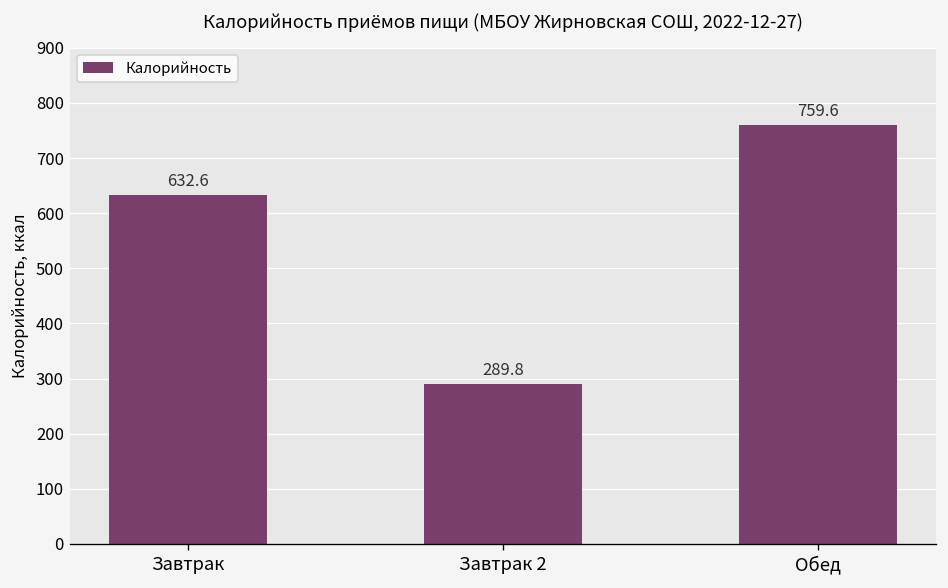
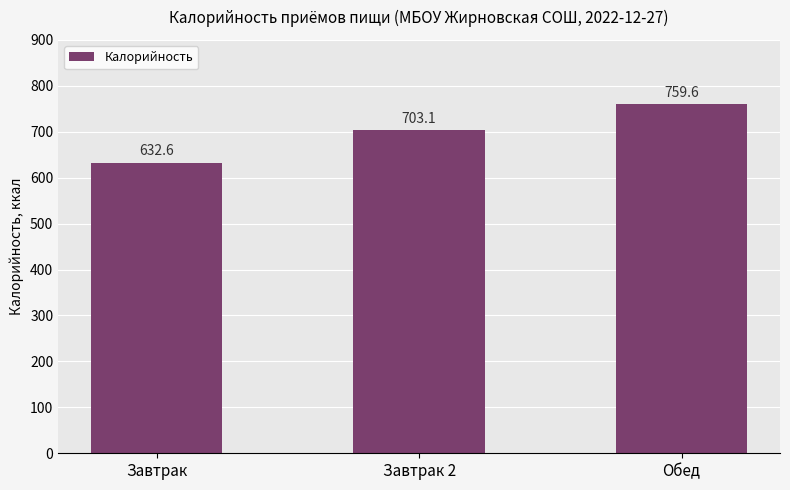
Завтрак 2: 289.8 -> 703.1
